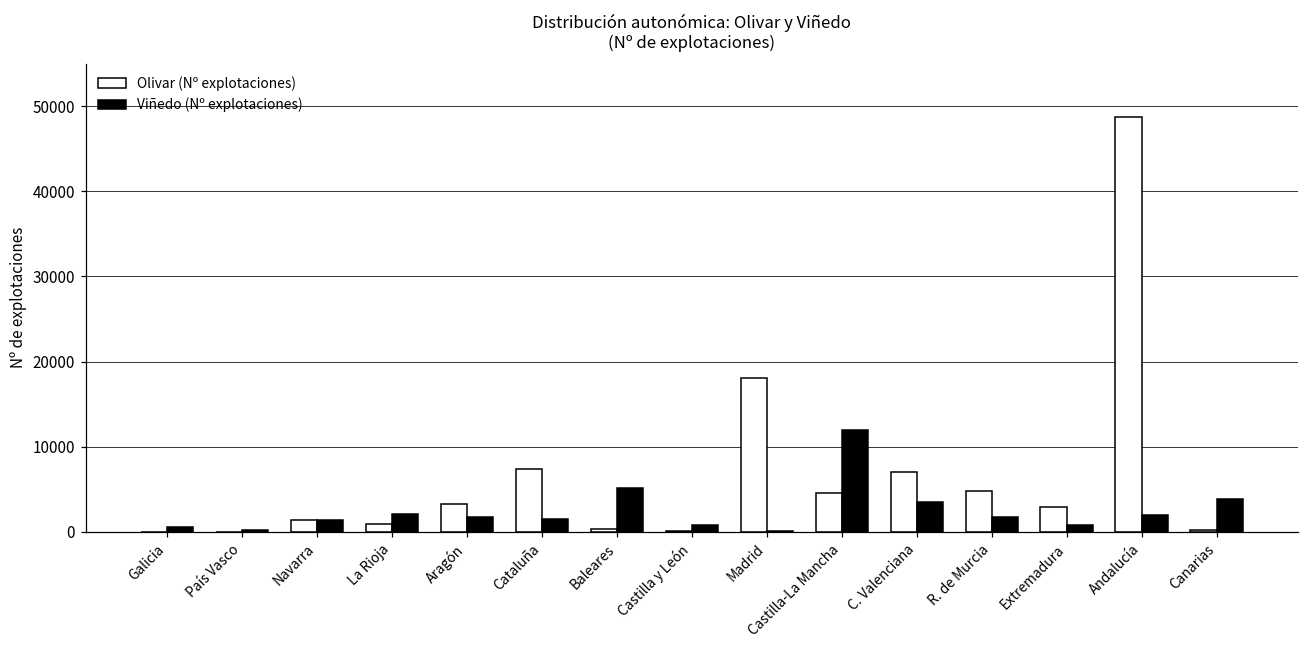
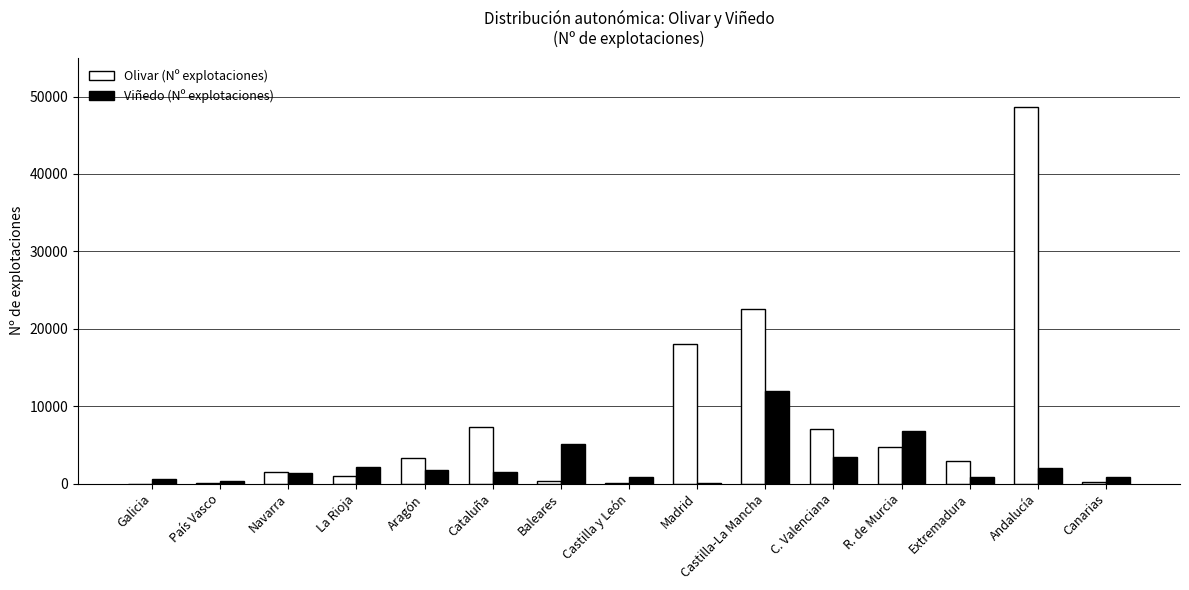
Olivar (Nº explotaciones), Castilla-La Mancha: 5000 -> 23000
Viñedo (Nº explotaciones), R. de Murcia: 2000 -> 7000
Viñedo (Nº explotaciones), Canarias: 4000 -> 1000
